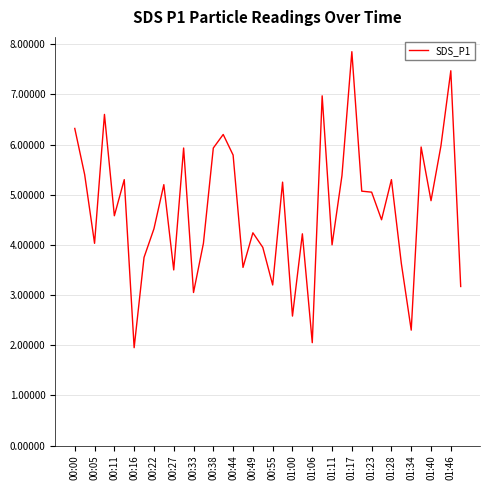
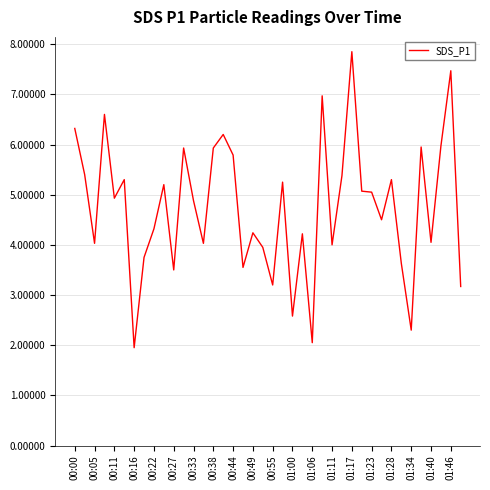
00:11: 4.6 -> 4.9
00:33: 3.1 -> 4.9
01:40: 4.9 -> 4.1
